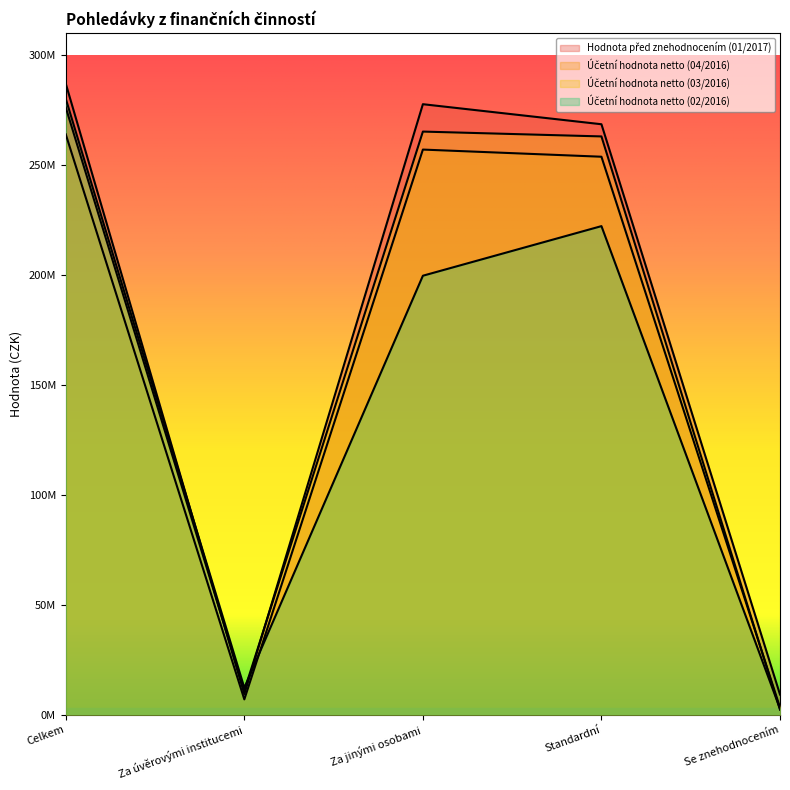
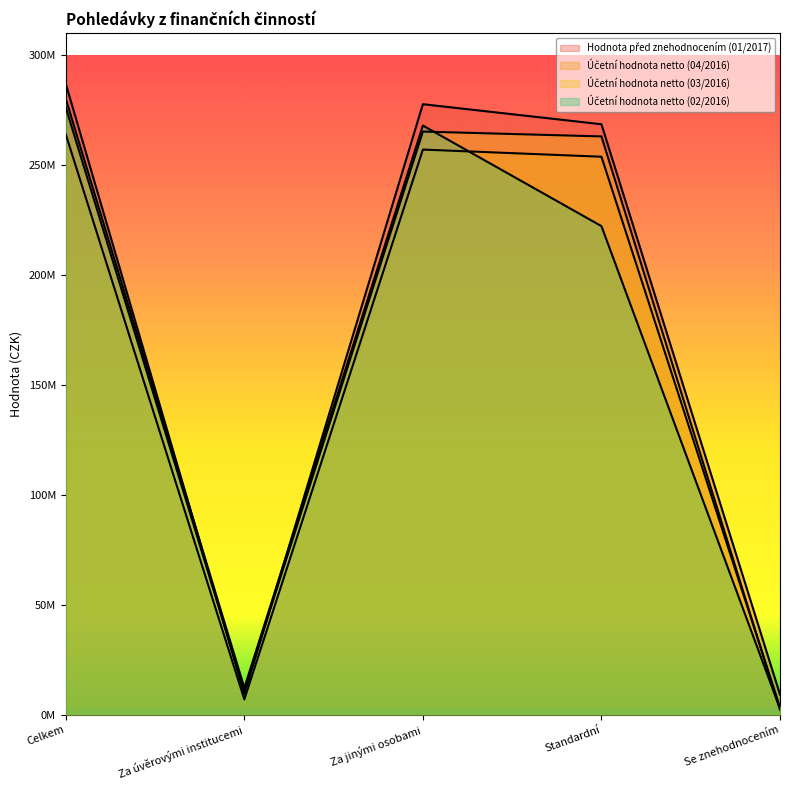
Účetní hodnota netto (02/2016), Za jinými osobami: 200000000 -> 268000000
